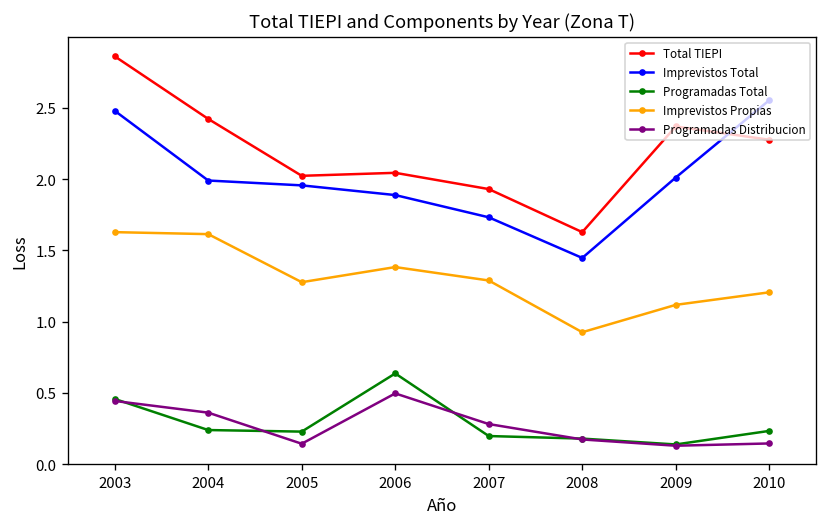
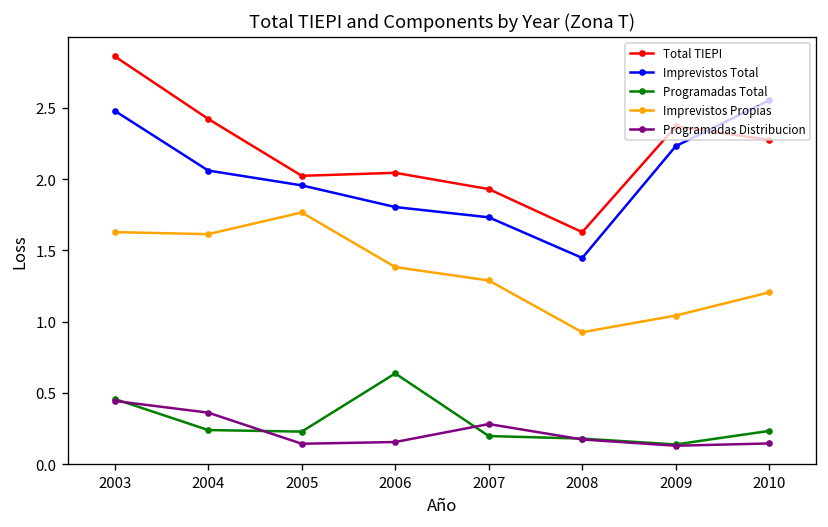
Imprevistos Total, 2004: 1.99 -> 2.06
Imprevistos Propias, 2005: 1.28 -> 1.77
Imprevistos Total, 2006: 1.89 -> 1.80
Programadas Distribucion, 2006: 0.50 -> 0.16
Imprevistos Total, 2009: 2.01 -> 2.23
Imprevistos Propias, 2009: 1.12 -> 1.04
